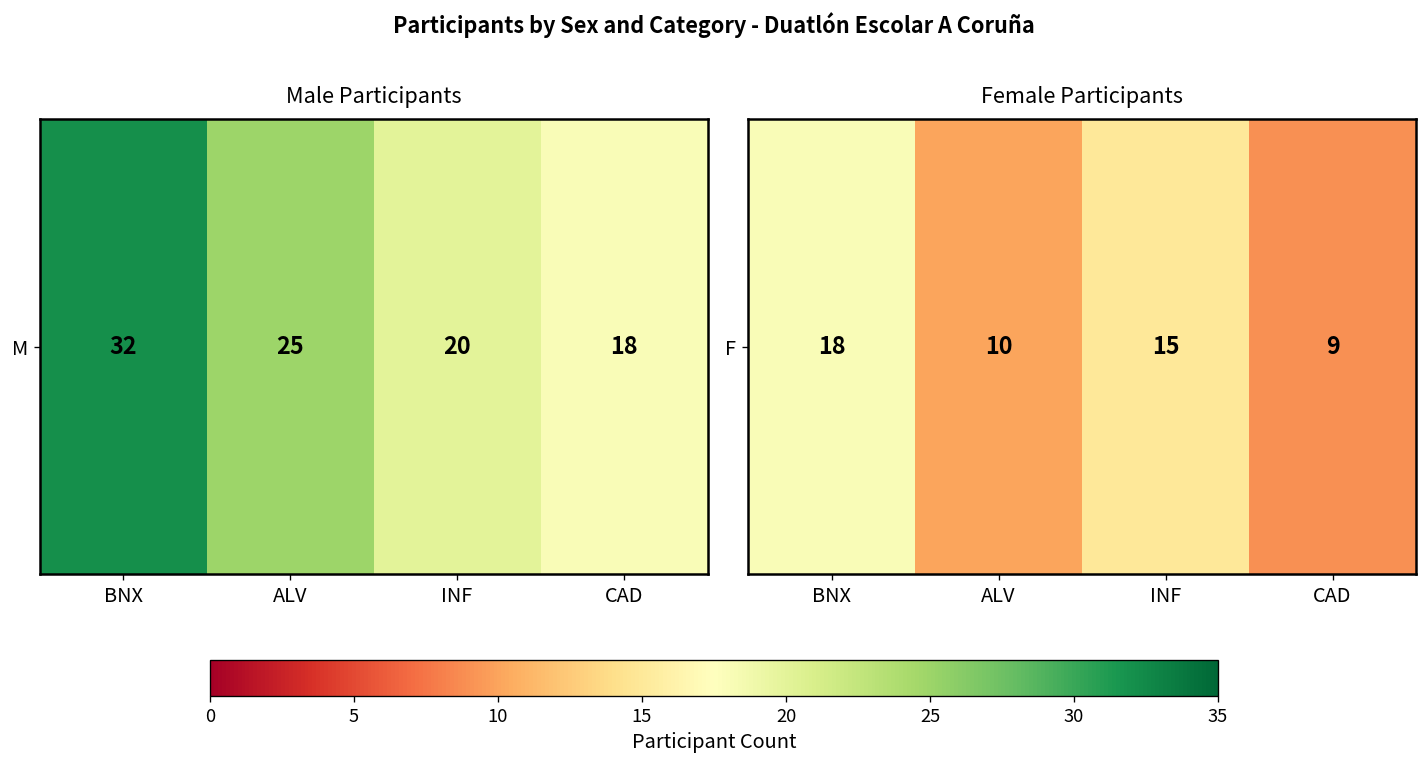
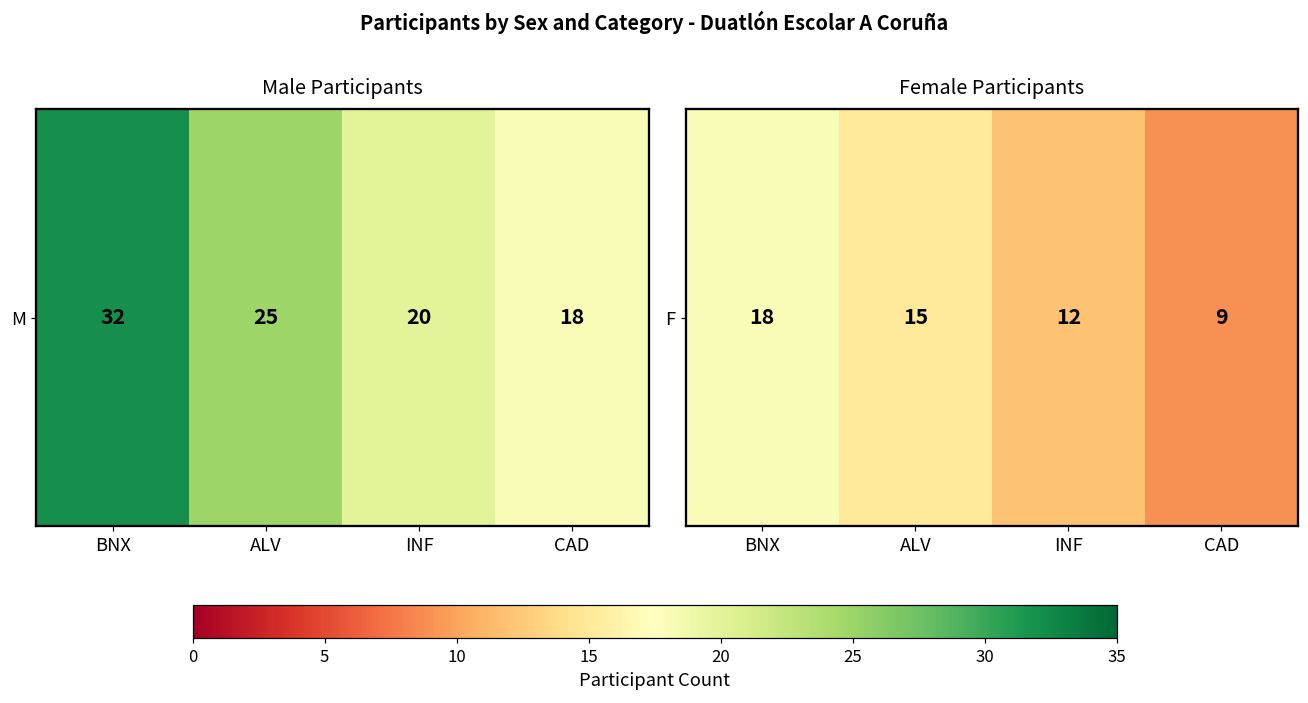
Female Participants, F, ALV: 10 -> 15
Female Participants, F, INF: 15 -> 12
